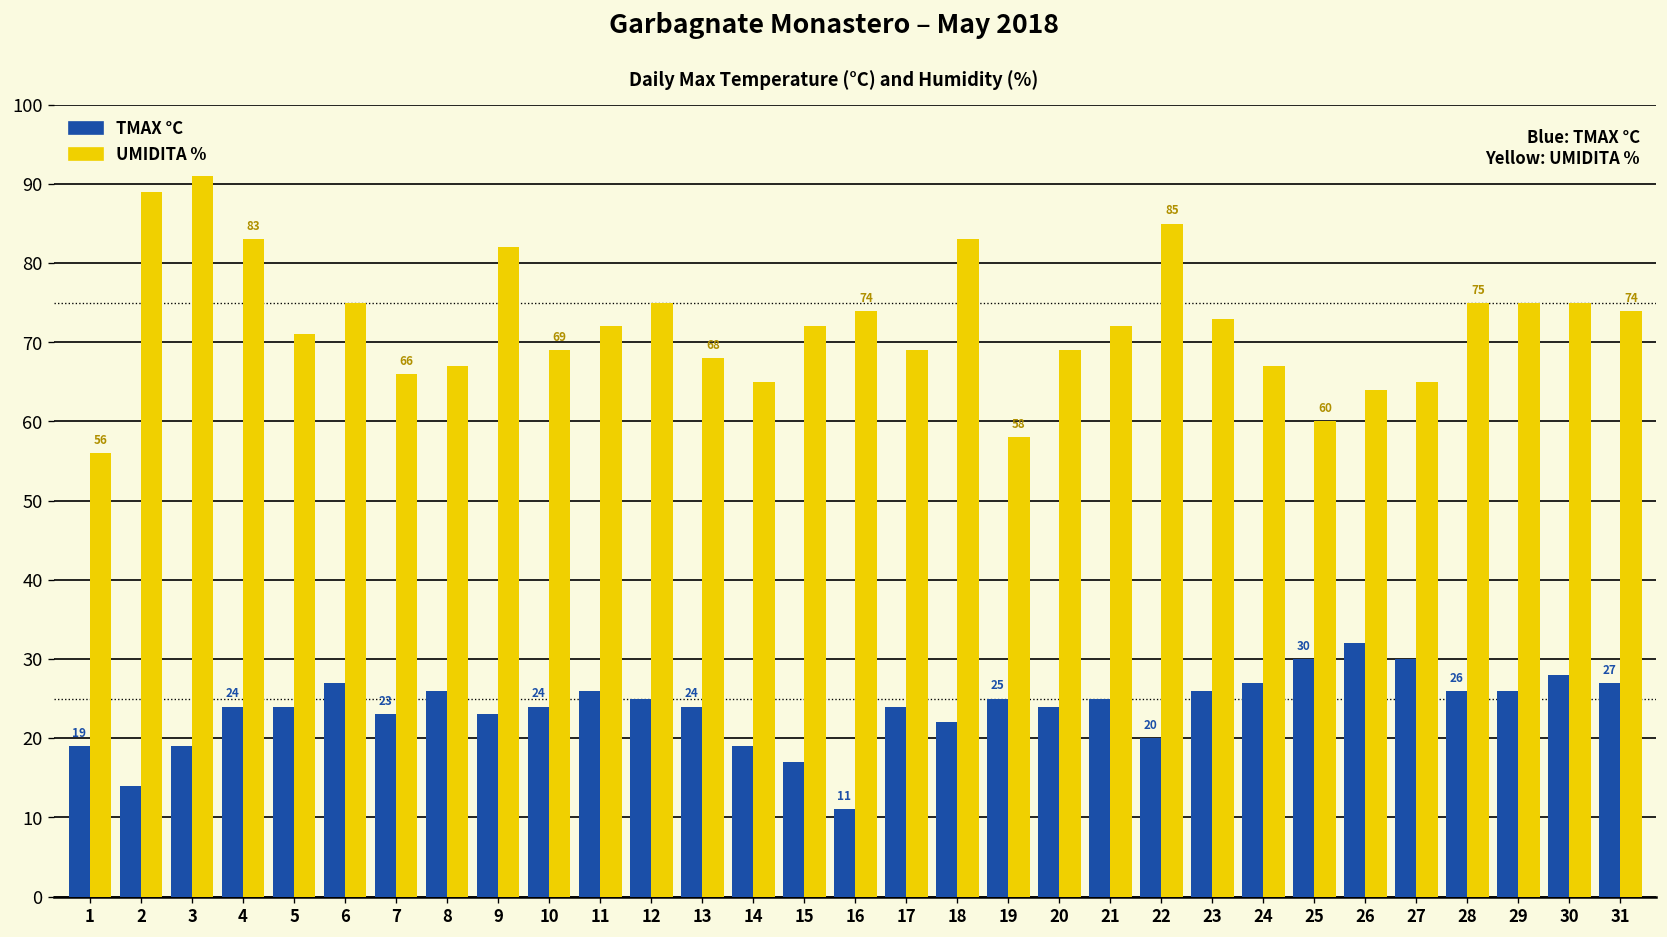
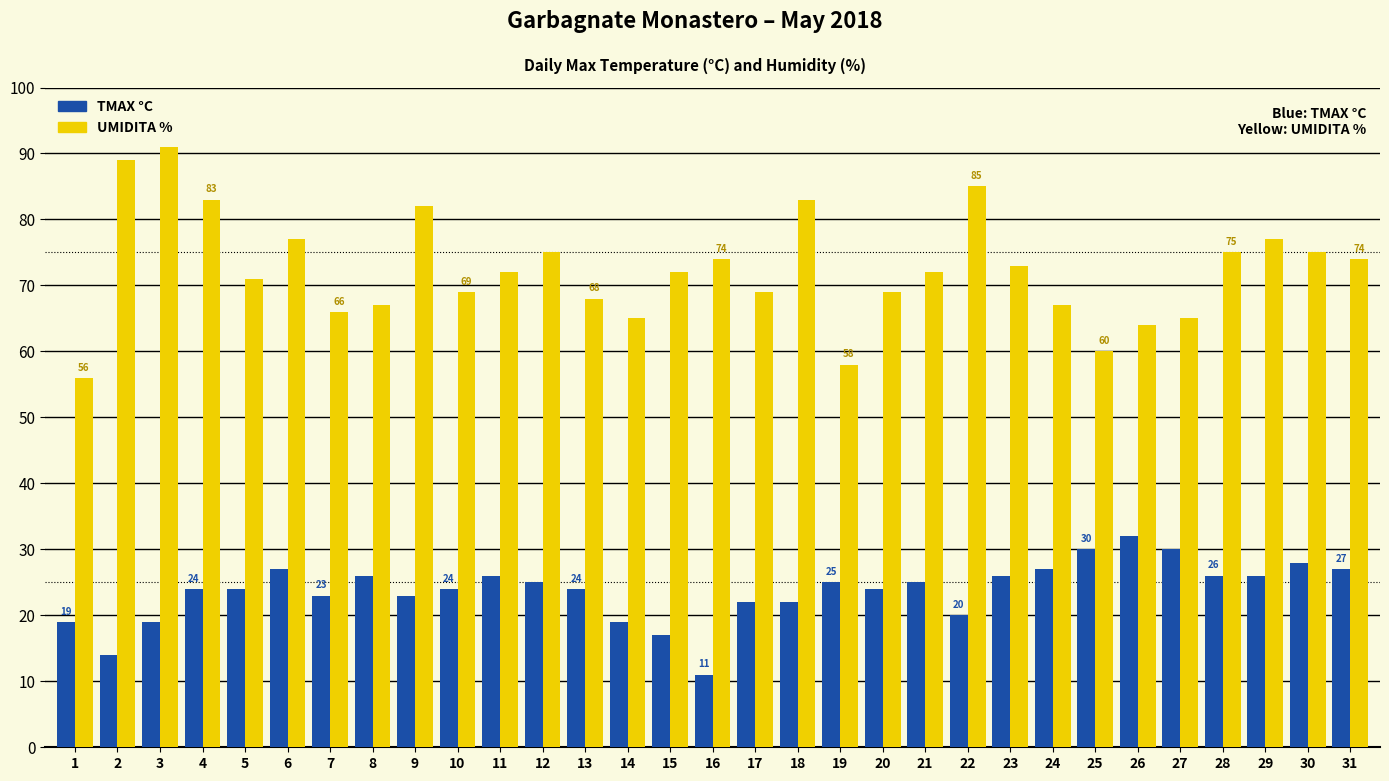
UMIDITA %, 6: 75 -> 77
TMAX °C, 17: 24 -> 22
UMIDITA %, 29: 75 -> 77
